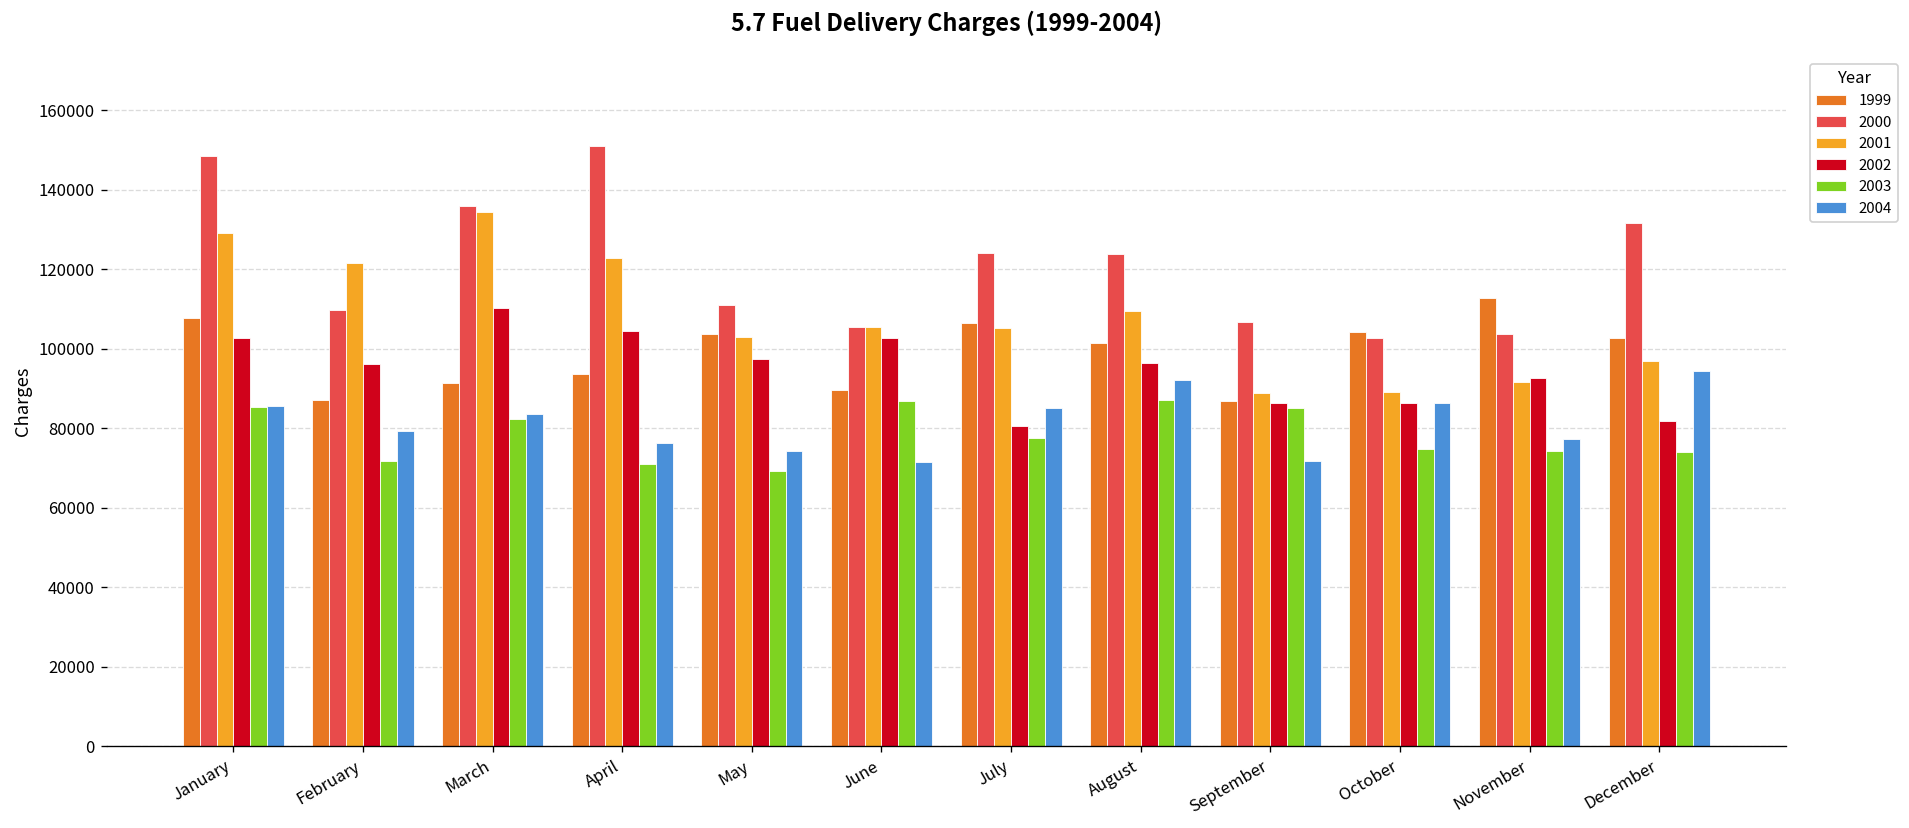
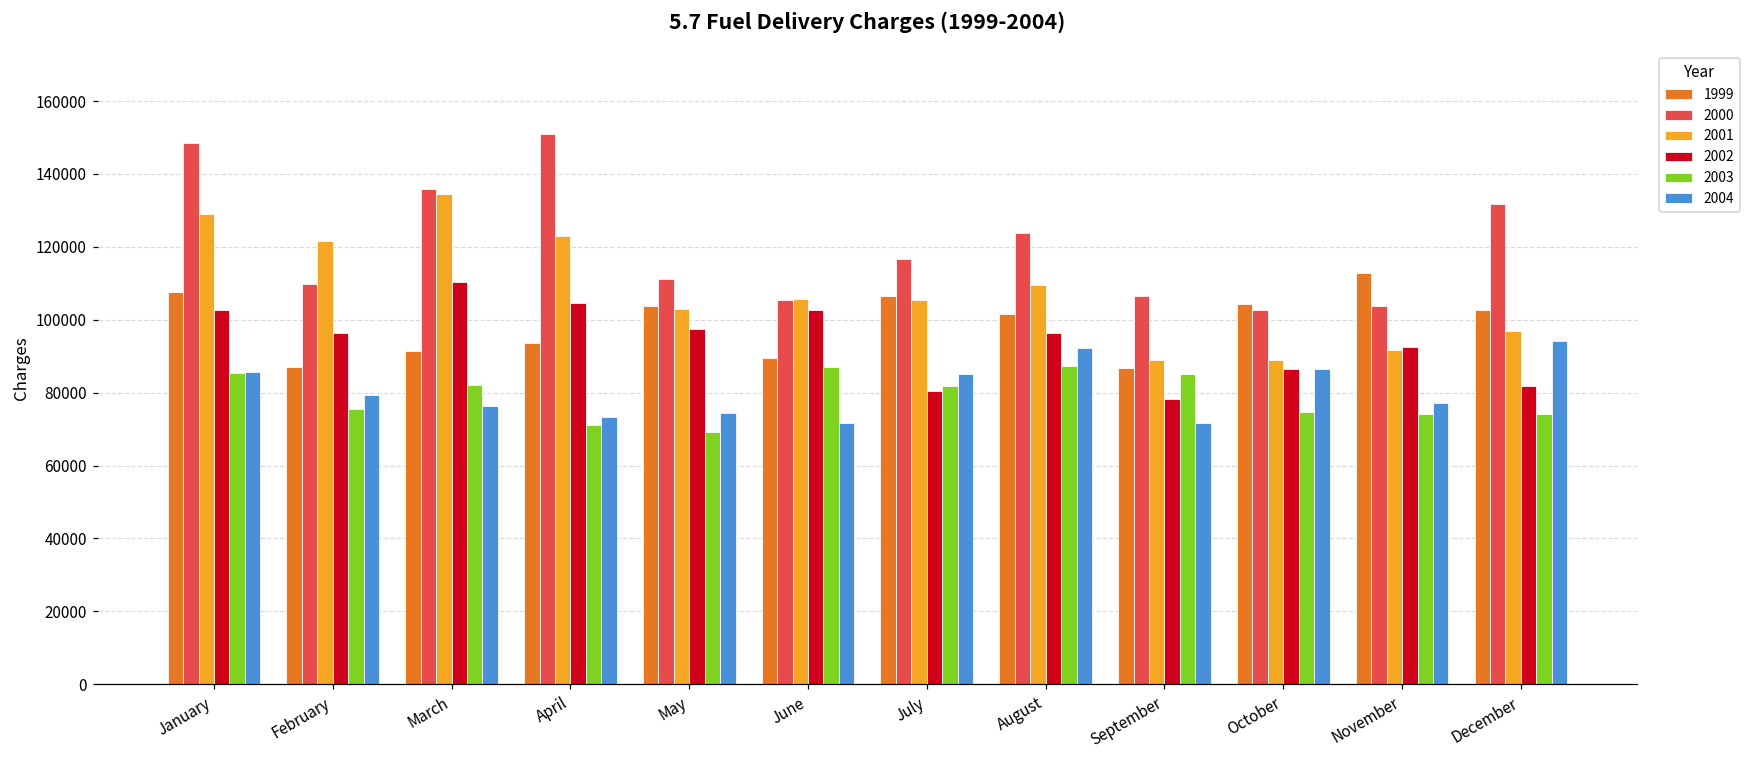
2003, February: 72000 -> 76000
2004, March: 84000 -> 76000
2004, April: 76000 -> 73000
2000, July: 124000 -> 117000
2003, July: 78000 -> 82000
2002, September: 86000 -> 78000
